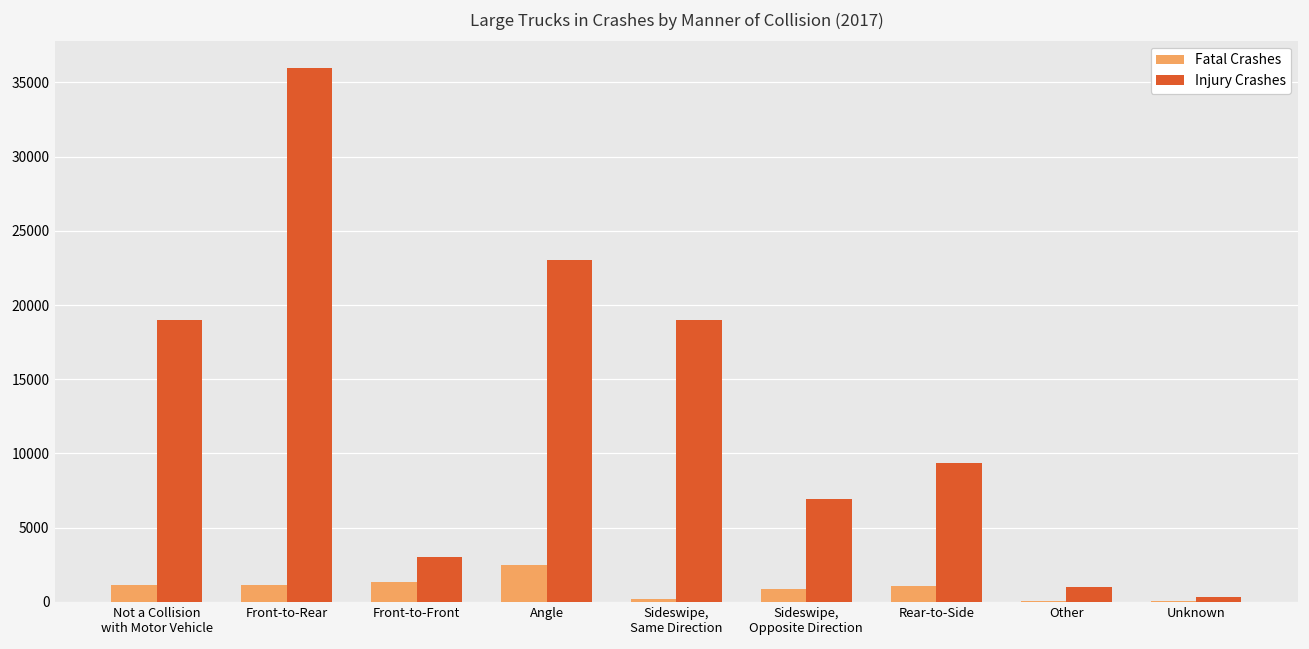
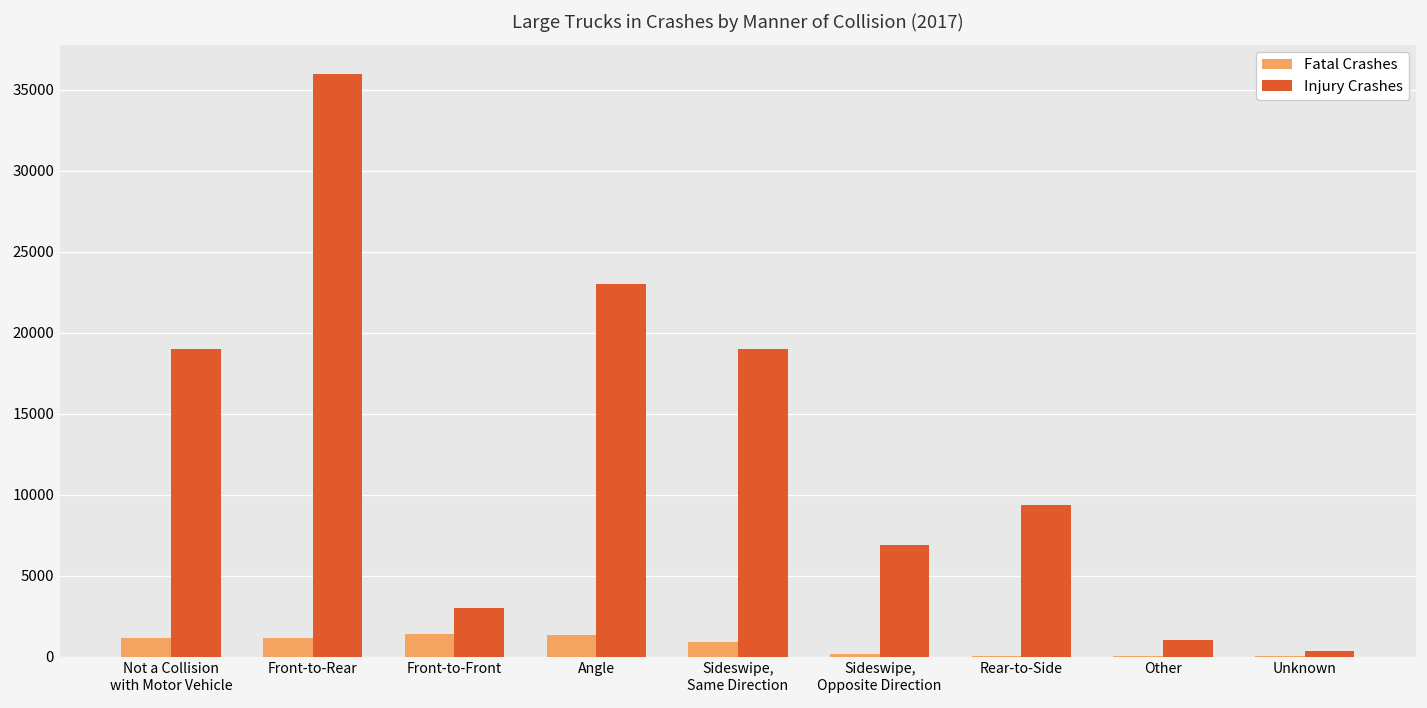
Fatal Crashes, Angle: 2500 -> 1300
Fatal Crashes, Sideswipe, Same Direction: 200 -> 900
Fatal Crashes, Sideswipe, Opposite Direction: 900 -> 100
Fatal Crashes, Rear-to-Side: 1000 -> 0
